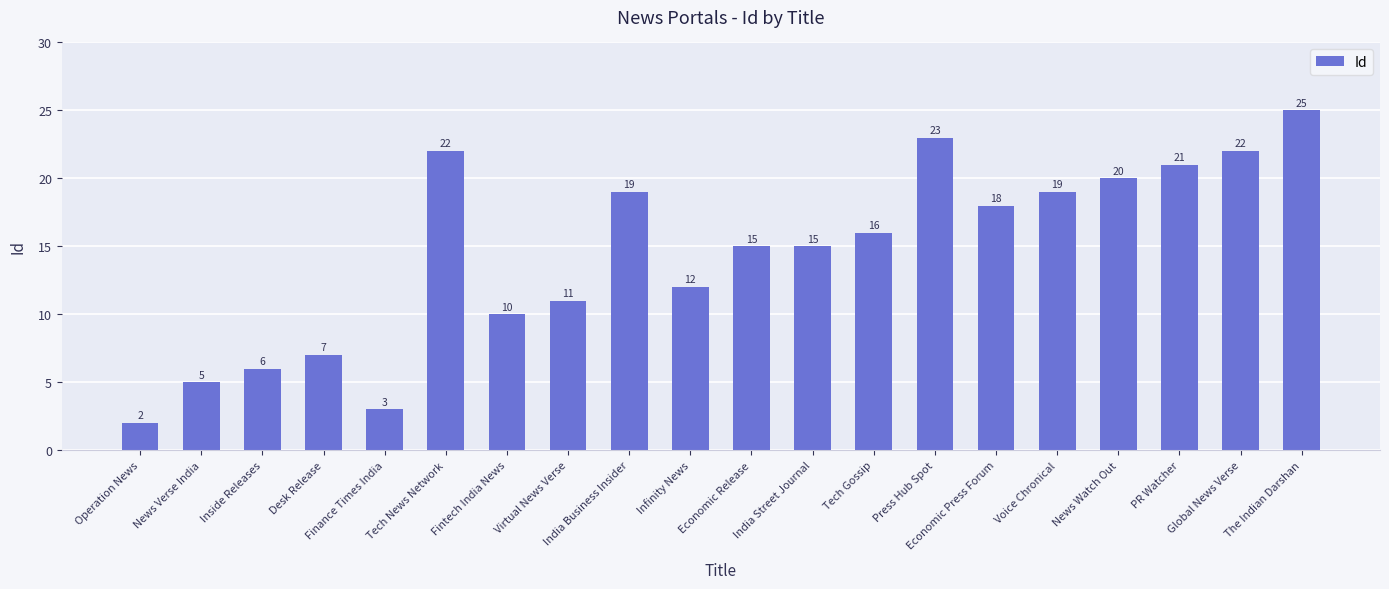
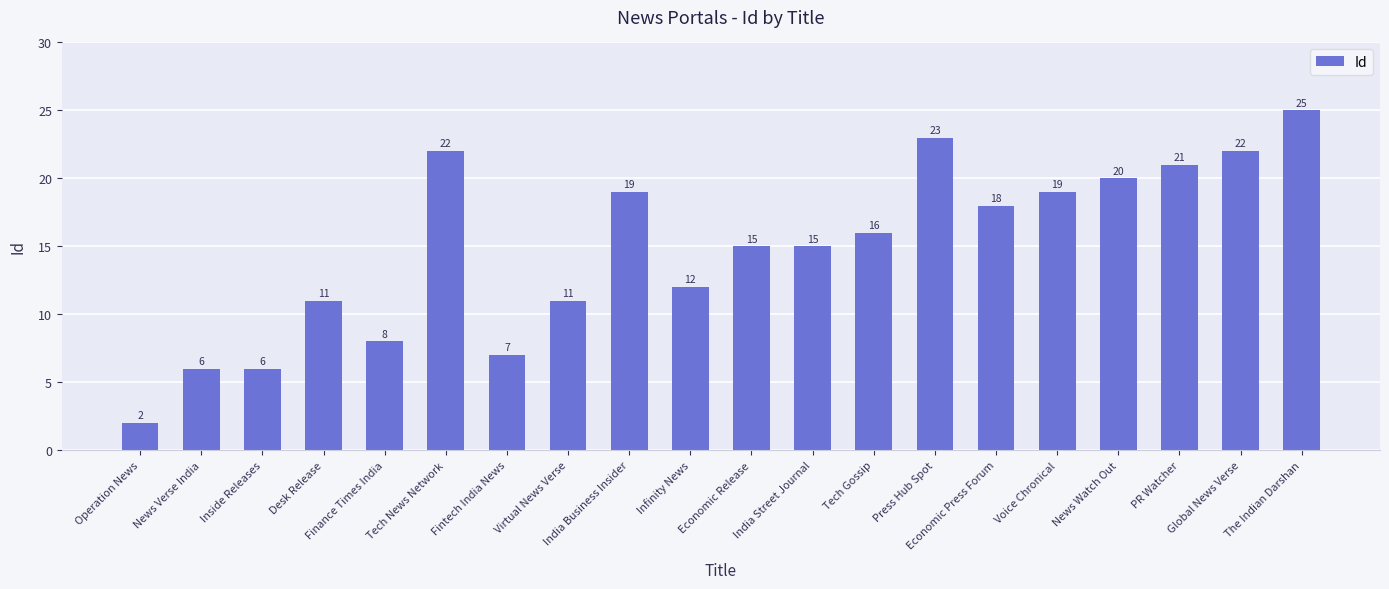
News Verse India: 5 -> 6
Desk Release: 7 -> 11
Finance Times India: 3 -> 8
Fintech India News: 10 -> 7
